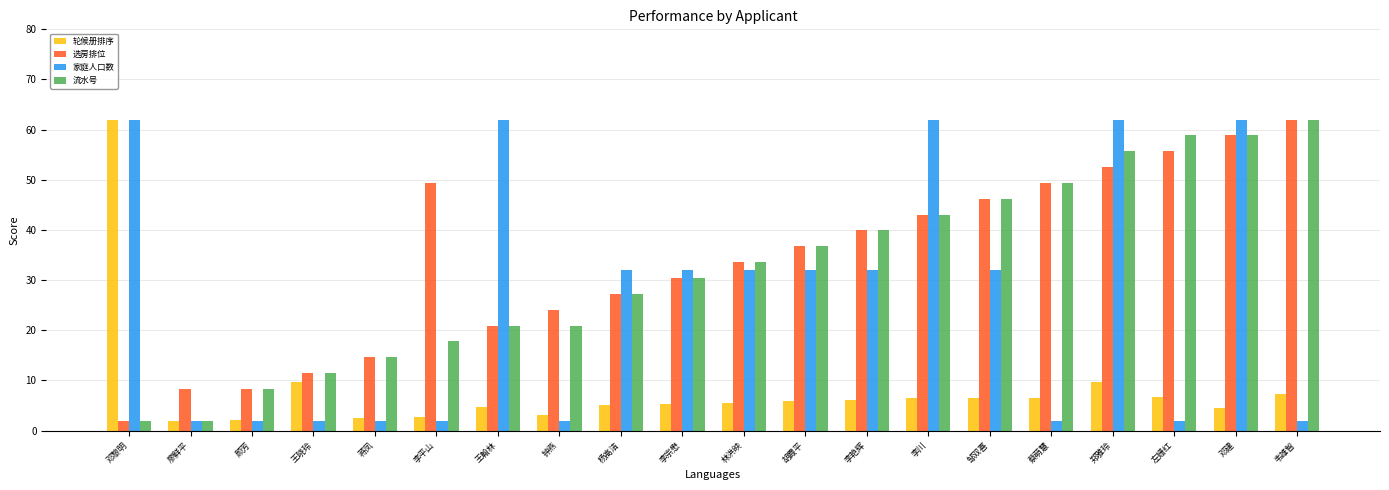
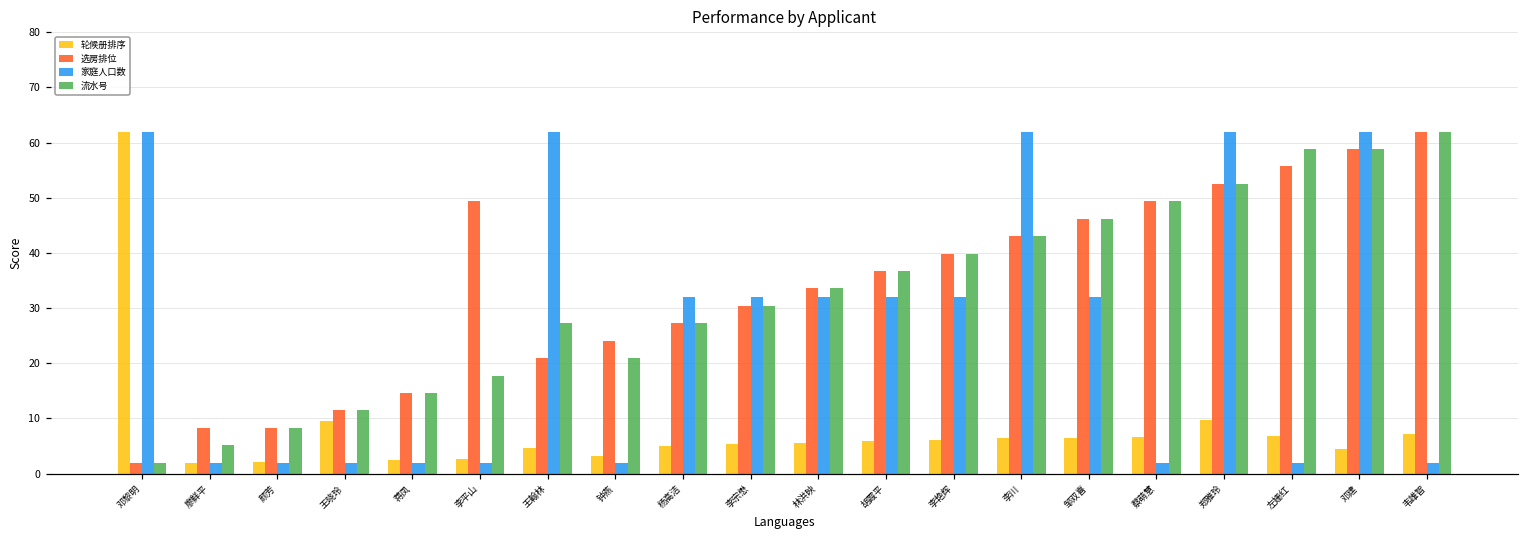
流水号, 廖鲜平: 2 -> 5
流水号, 王翰林: 21 -> 27
流水号, 郑雅玲: 56 -> 53
